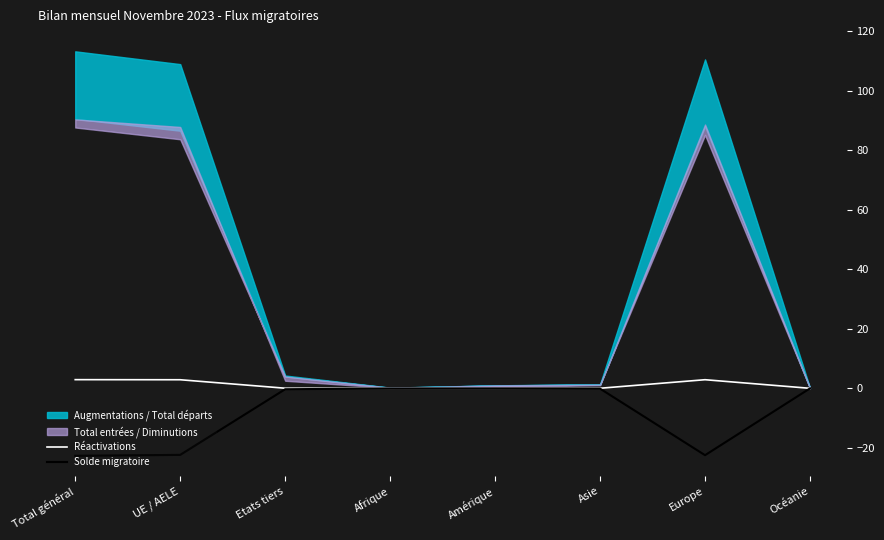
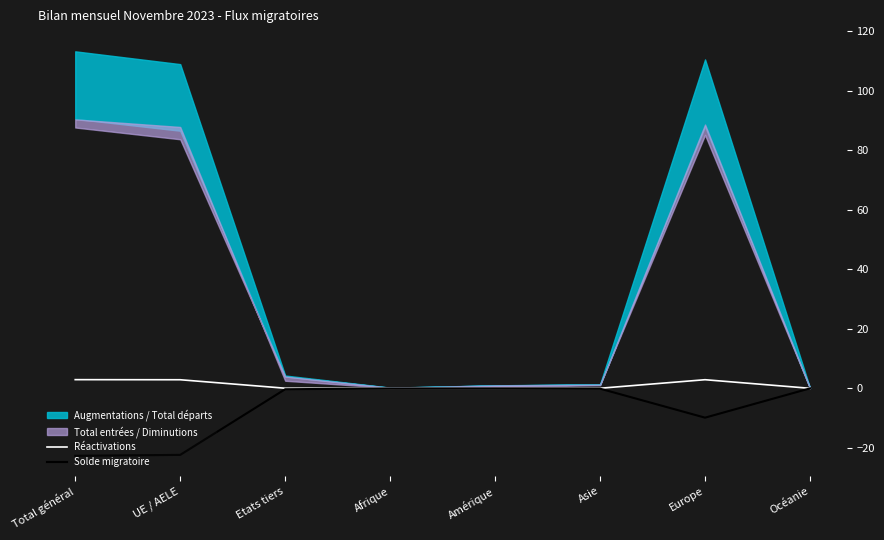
Solde migratoire, Europe: -22 -> -10
